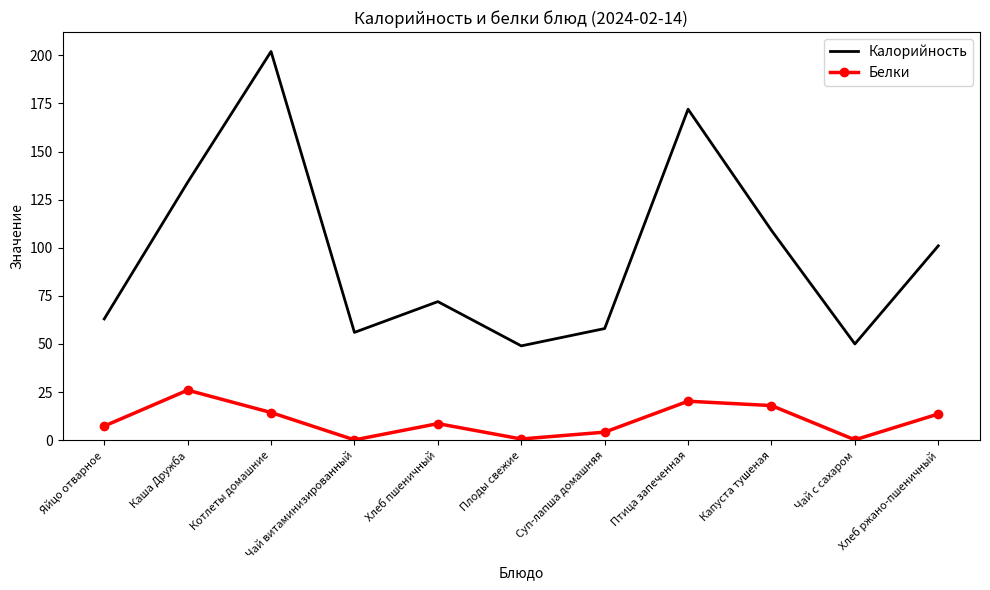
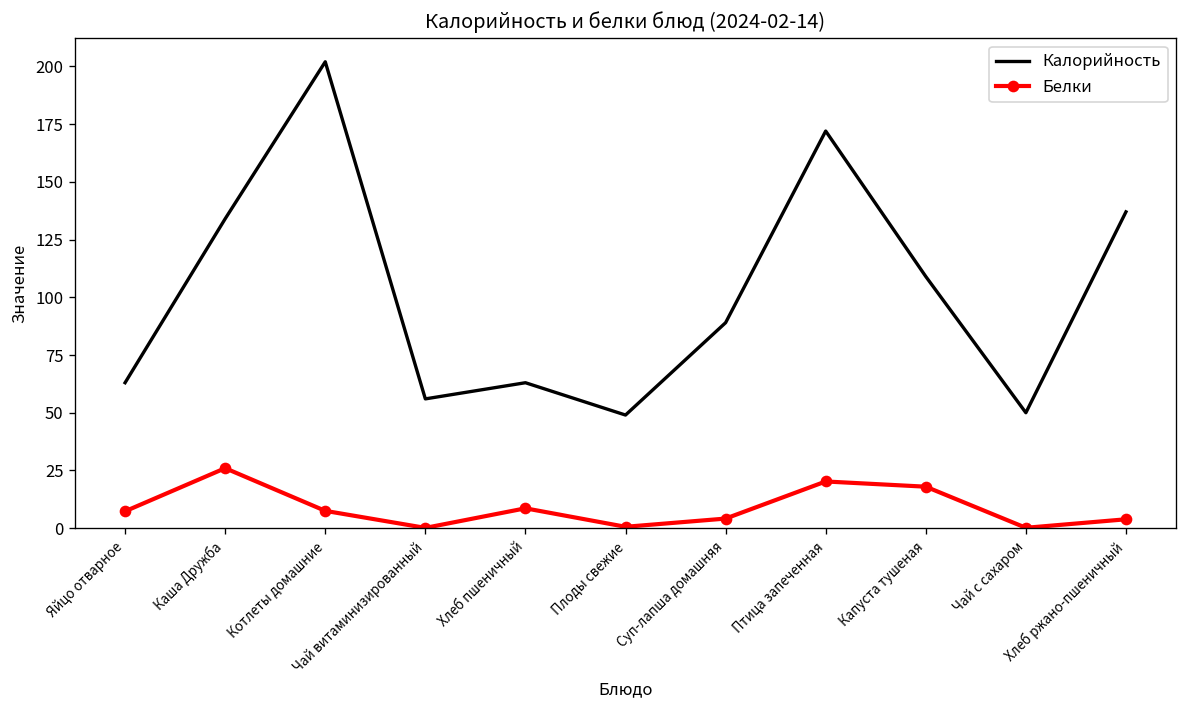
Белки, Котлеты домашние: 14 -> 8
Калорийность, Хлеб пшеничный: 72 -> 63
Калорийность, Суп-лапша домашняя: 58 -> 89
Калорийность, Хлеб ржано-пшеничный: 101 -> 137
Белки, Хлеб ржано-пшеничный: 14 -> 4
